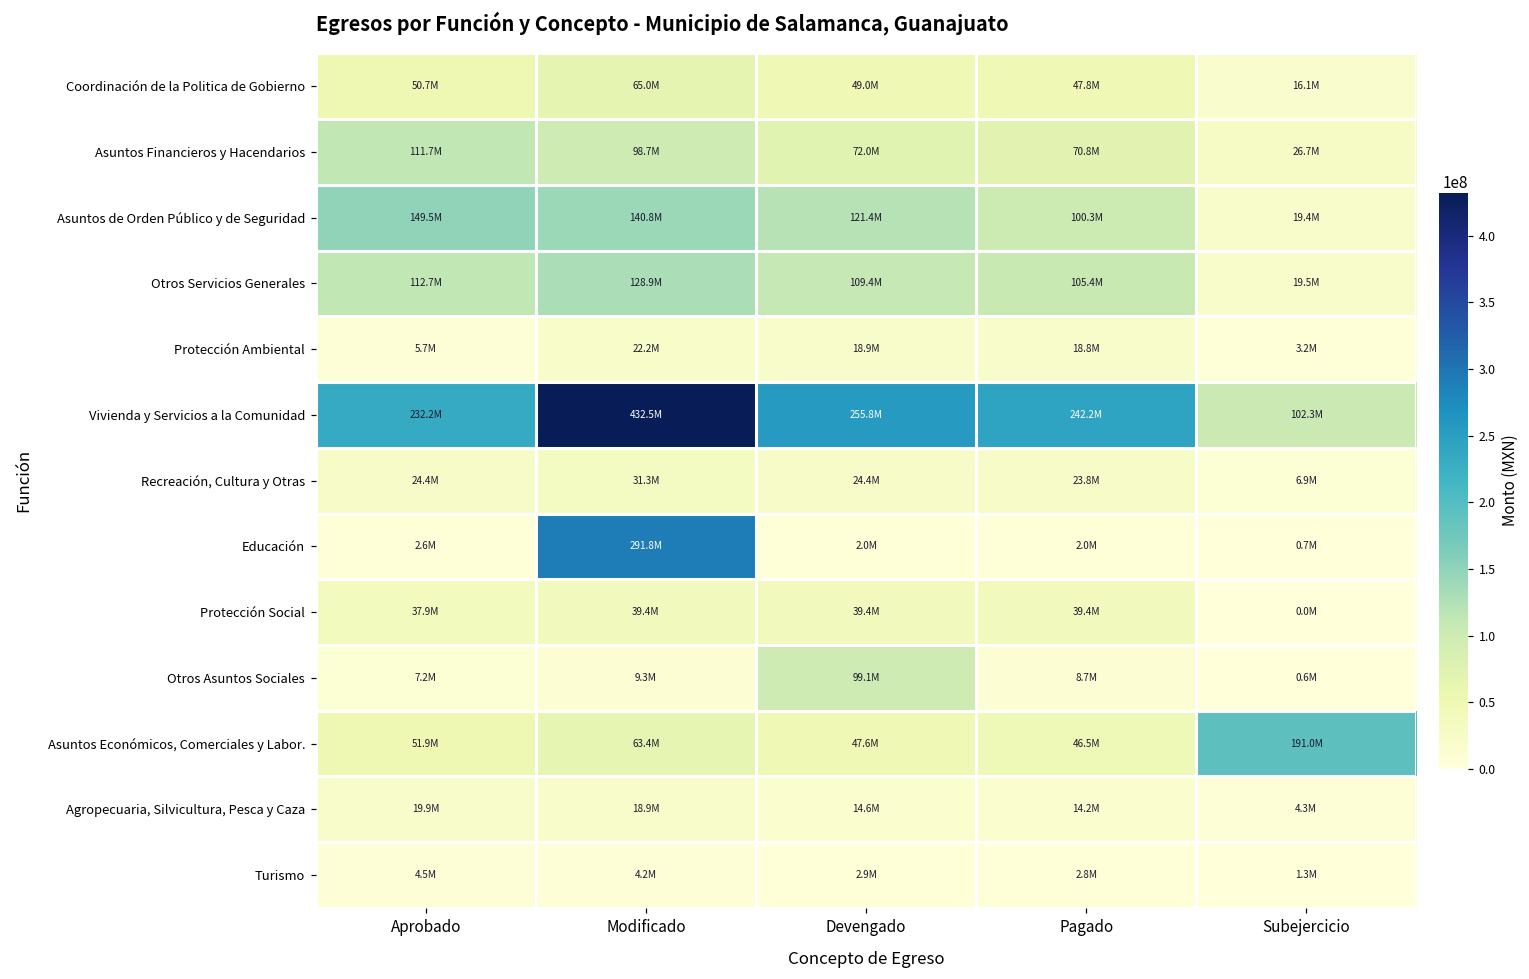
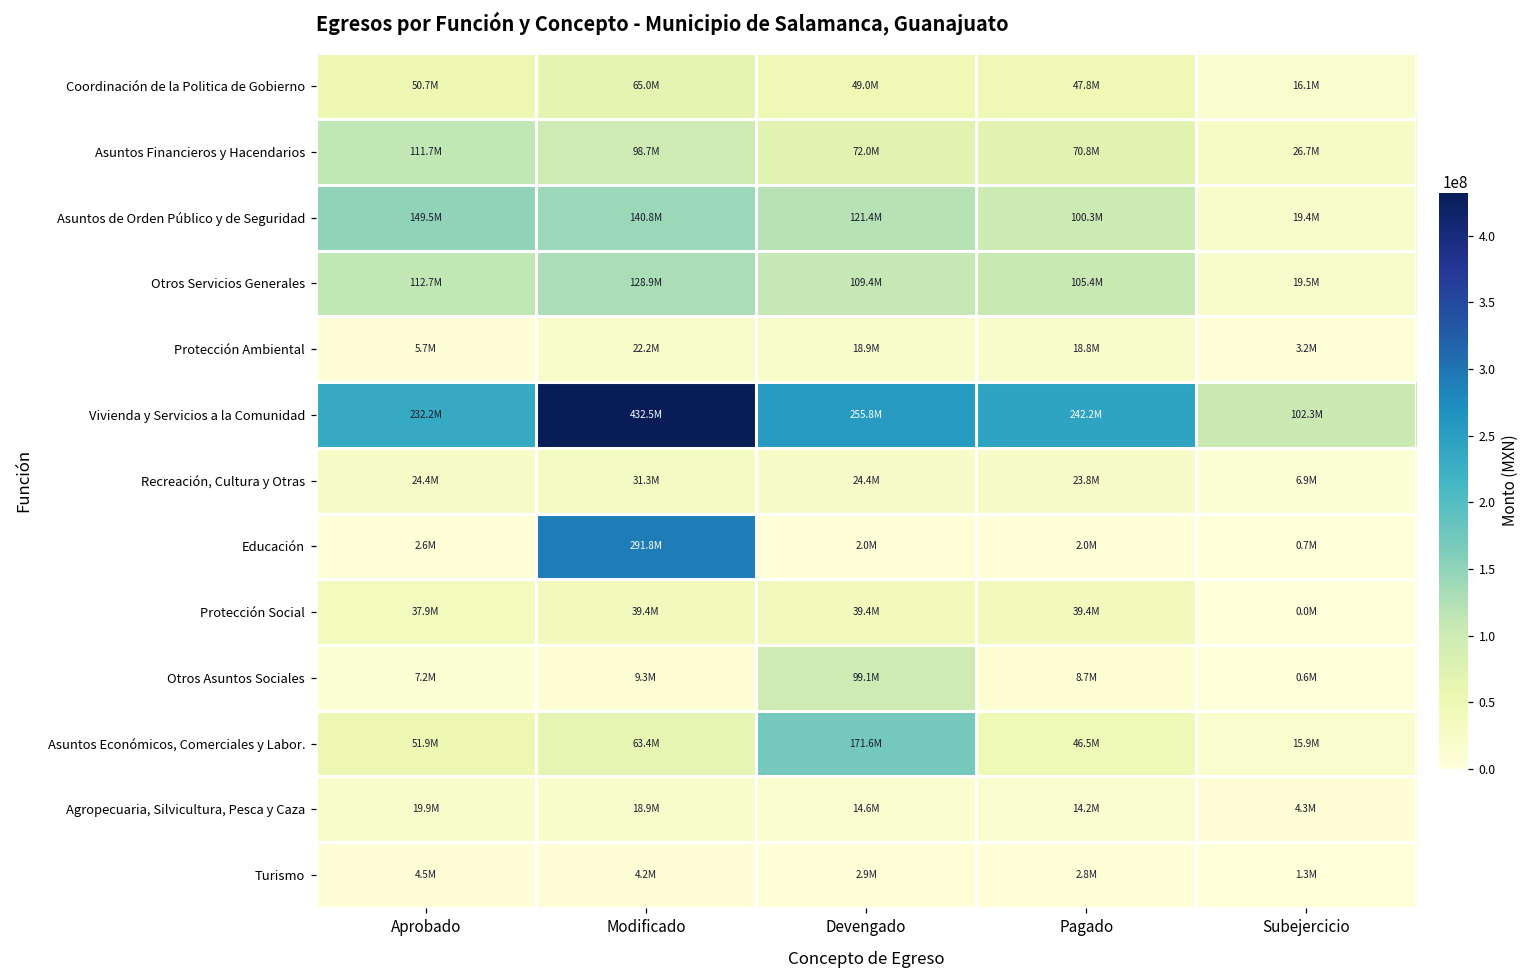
Asuntos Económicos, Comerciales y Labor., Devengado: 47.6M -> 171.6M
Asuntos Económicos, Comerciales y Labor., Subejercicio: 191.0M -> 15.9M
